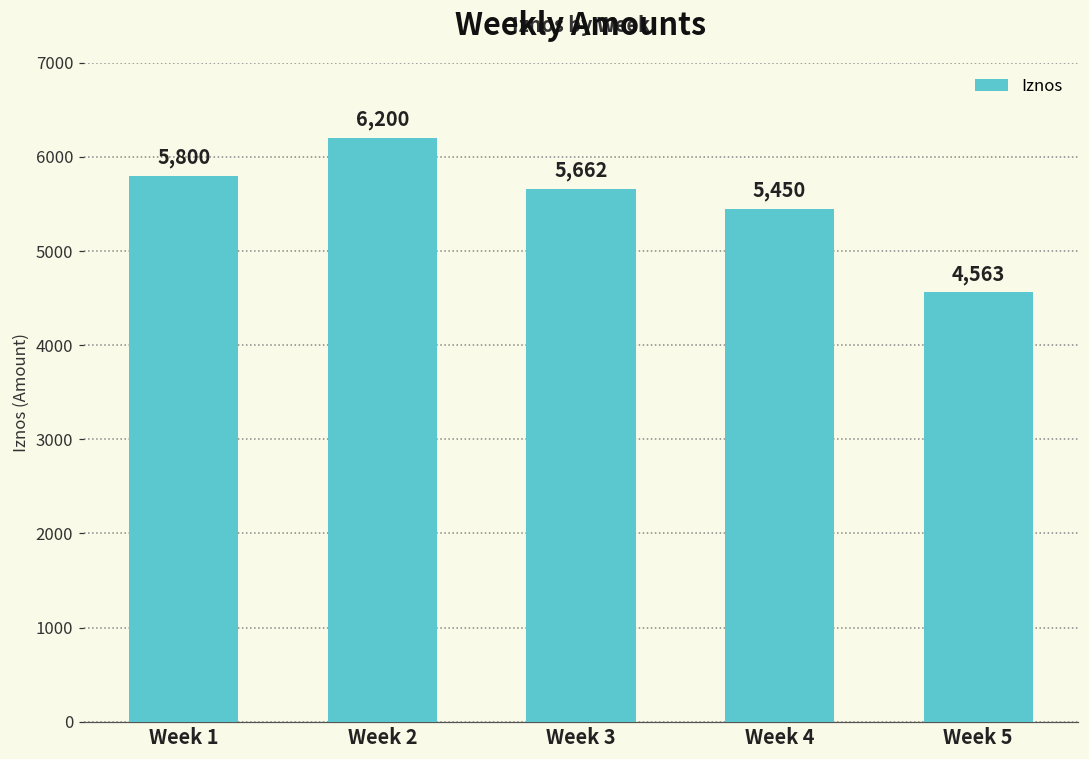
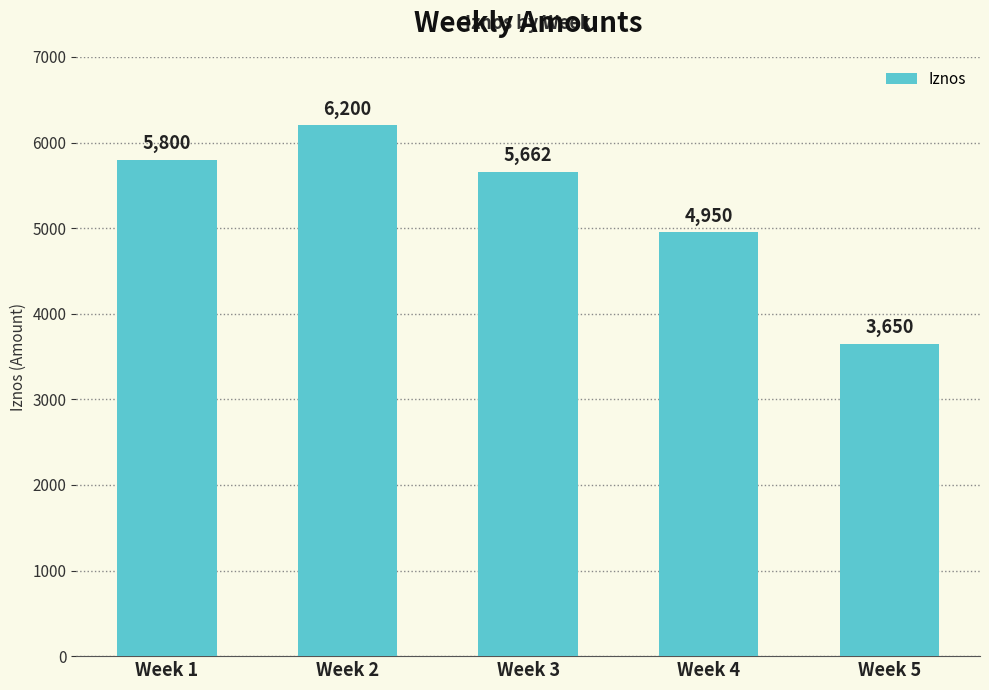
Week 4: 5,450 -> 4,950
Week 5: 4,563 -> 3,650
